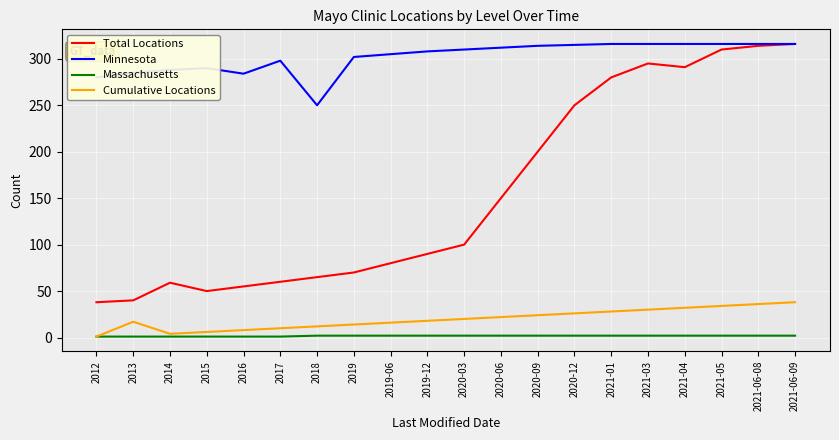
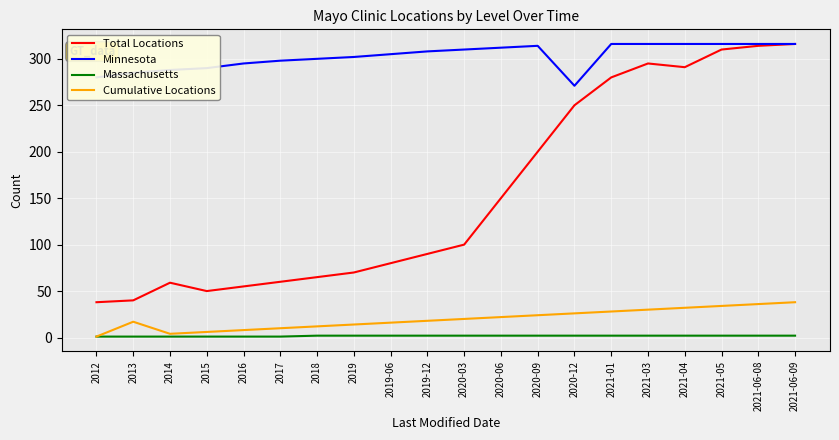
Minnesota, 2016: 280 -> 300
Minnesota, 2018: 250 -> 300
Minnesota, 2020-12: 320 -> 270
